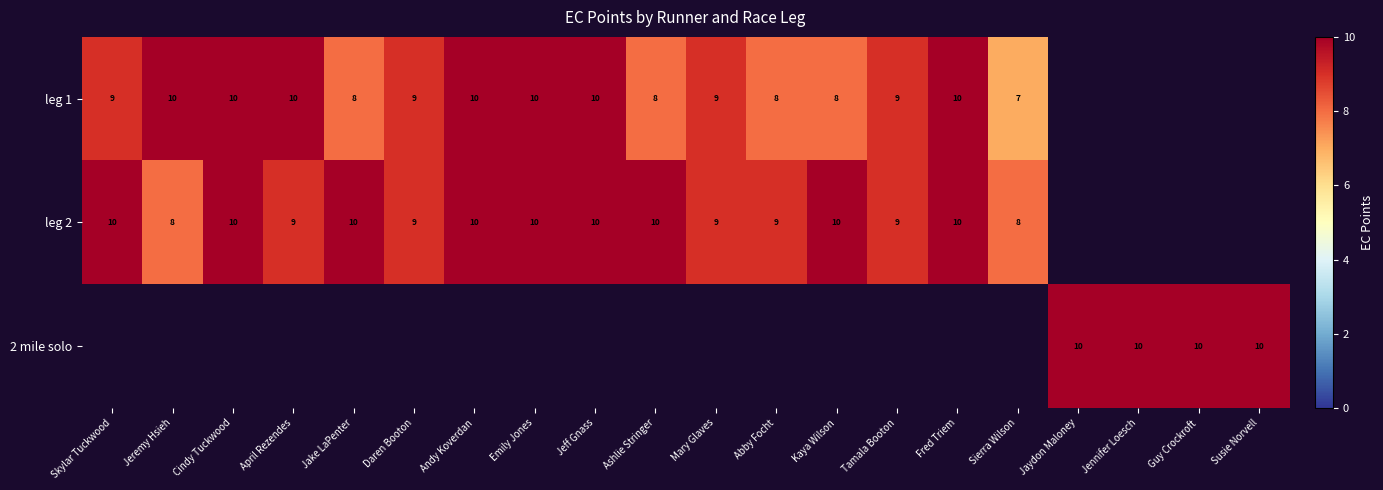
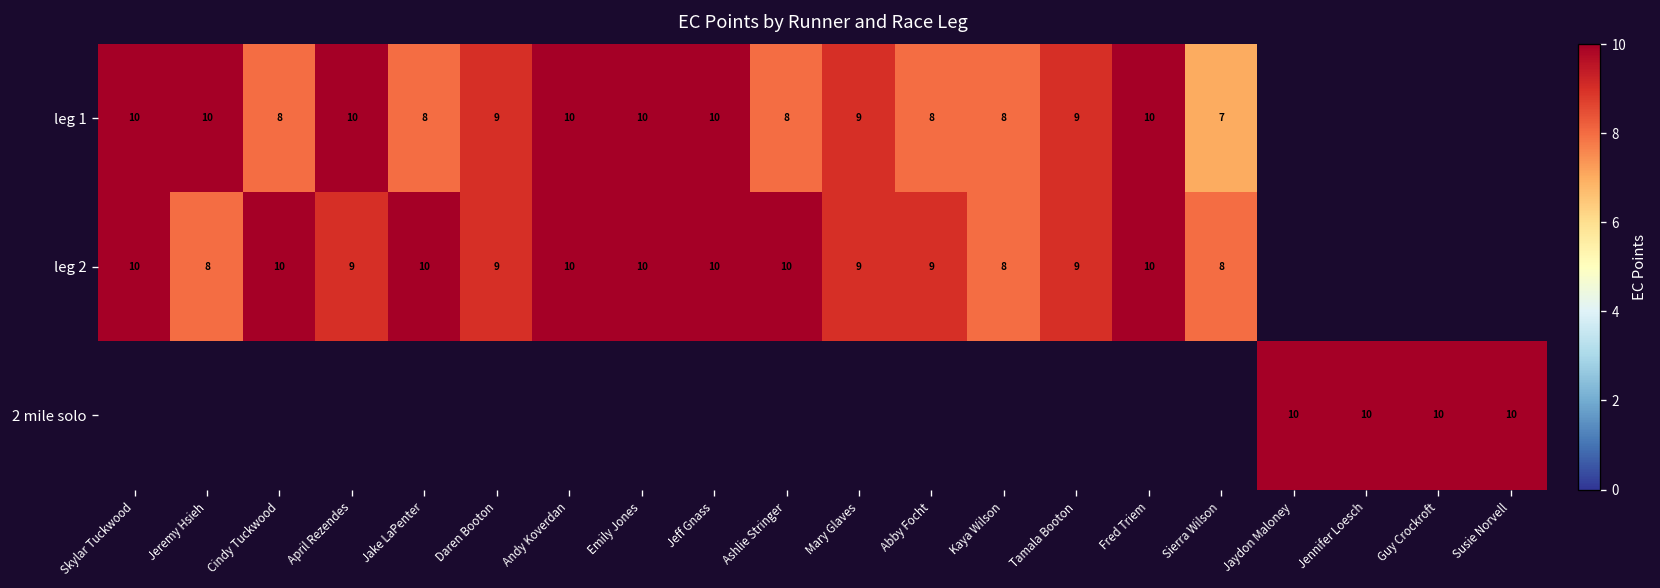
leg 1, Skylar Tuckwood: 9 -> 10
leg 1, Cindy Tuckwood: 10 -> 8
leg 2, Kaya Wilson: 10 -> 8
